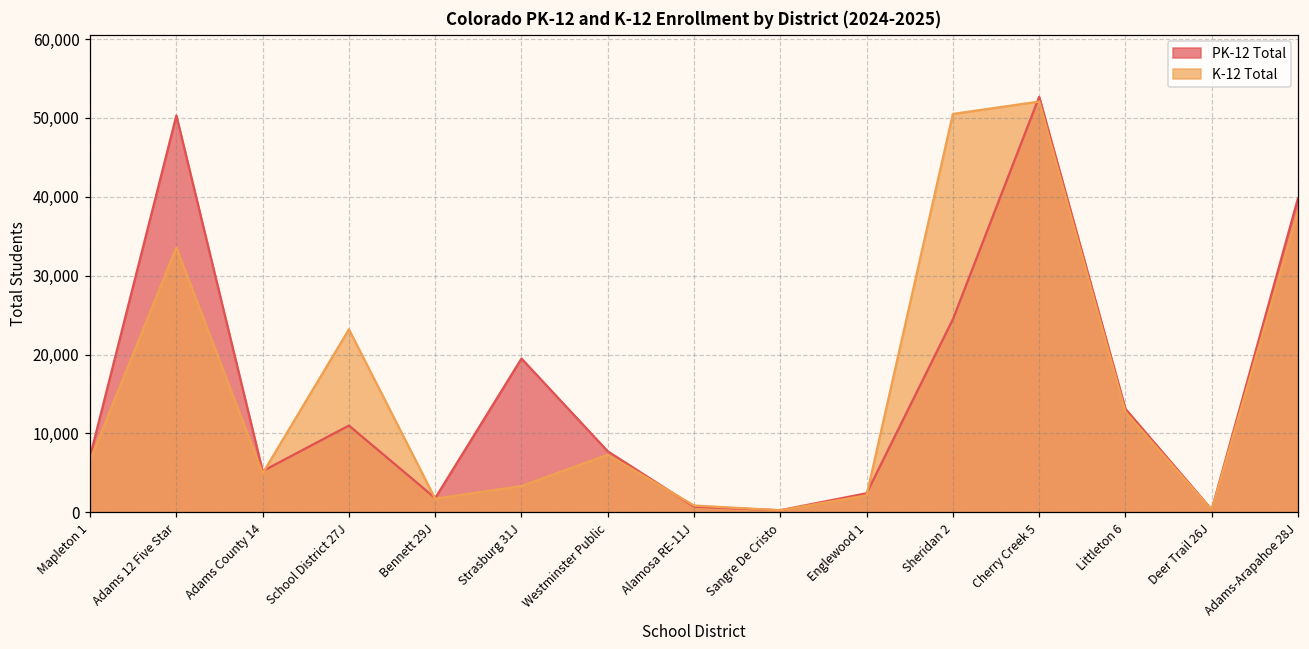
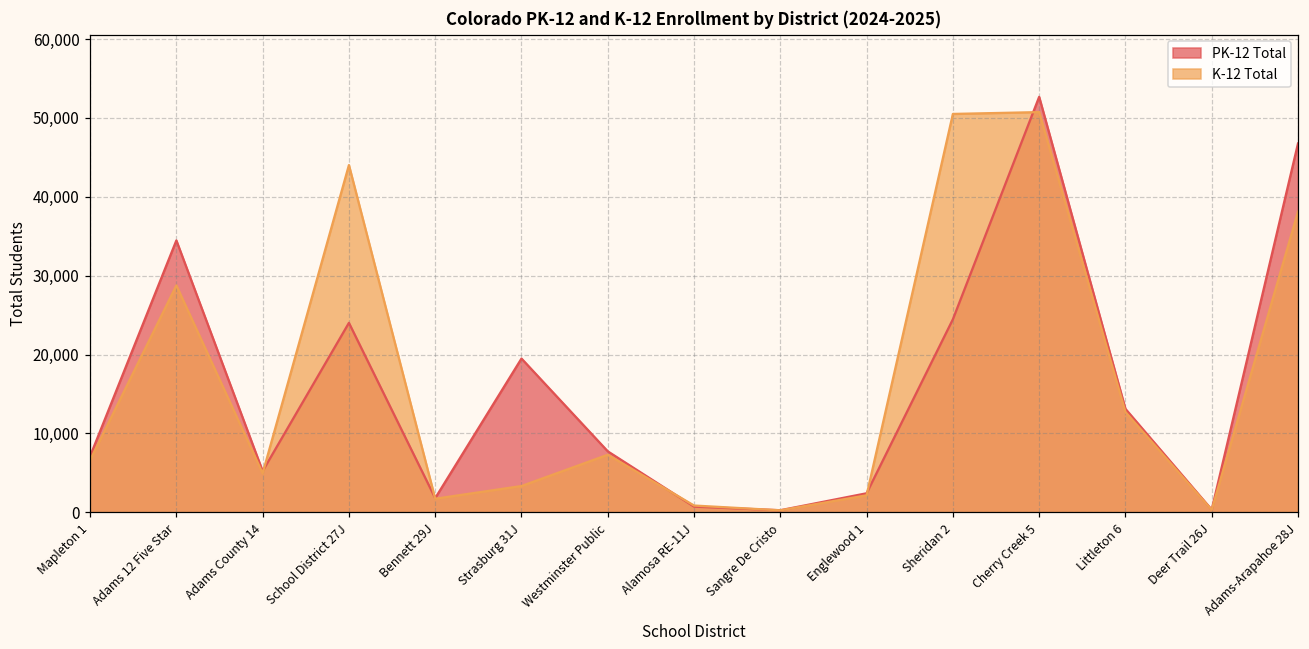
PK-12 Total, Adams 12 Five Star: 50,000 -> 34,000
K-12 Total, Adams 12 Five Star: 34,000 -> 29,000
PK-12 Total, School District 27J: 11,000 -> 24,000
K-12 Total, School District 27J: 23,000 -> 44,000
K-12 Total, Cherry Creek 5: 52,000 -> 51,000
PK-12 Total, Adams-Arapahoe 28J: 40,000 -> 47,000
